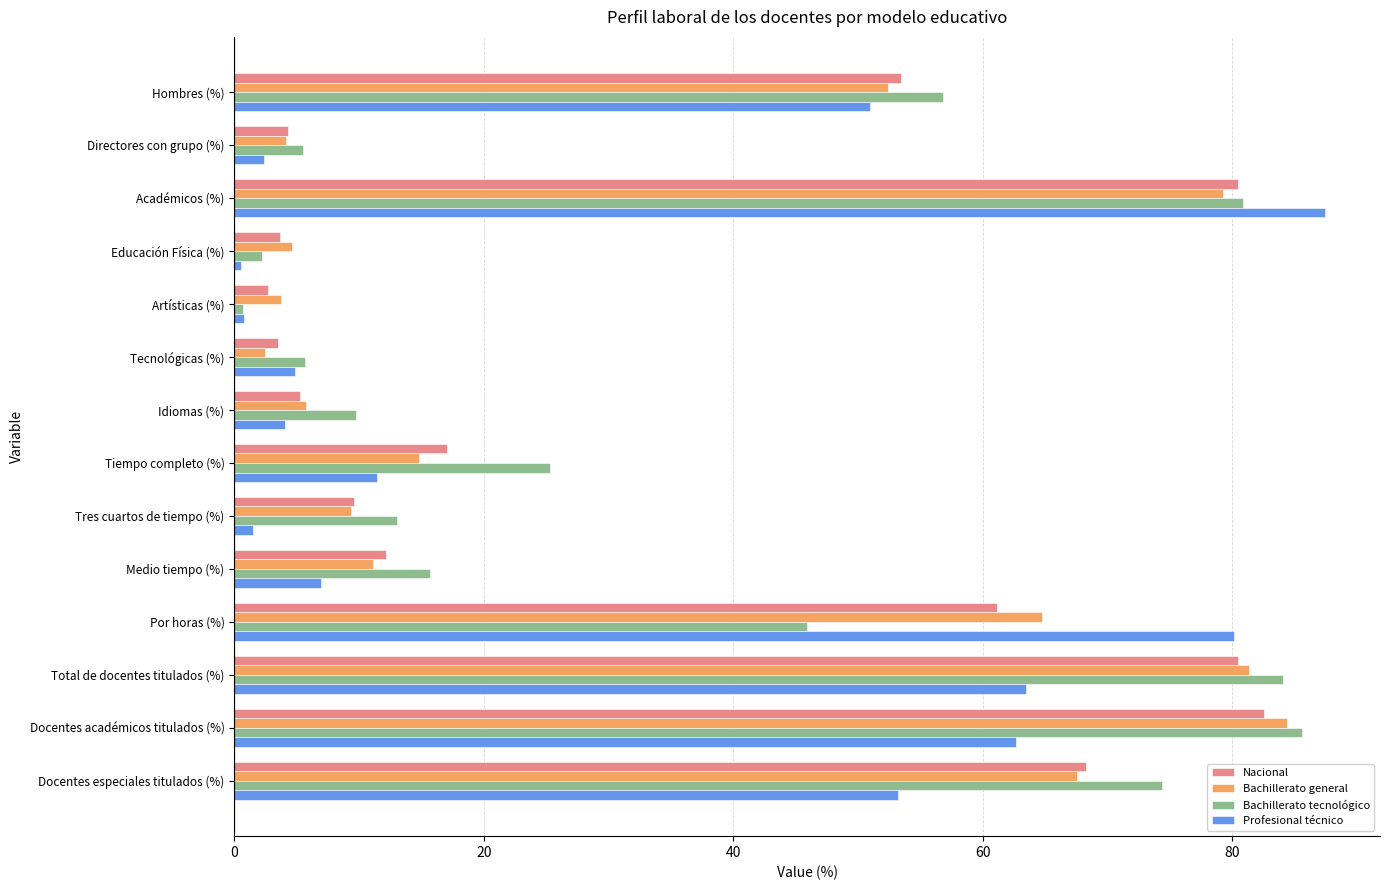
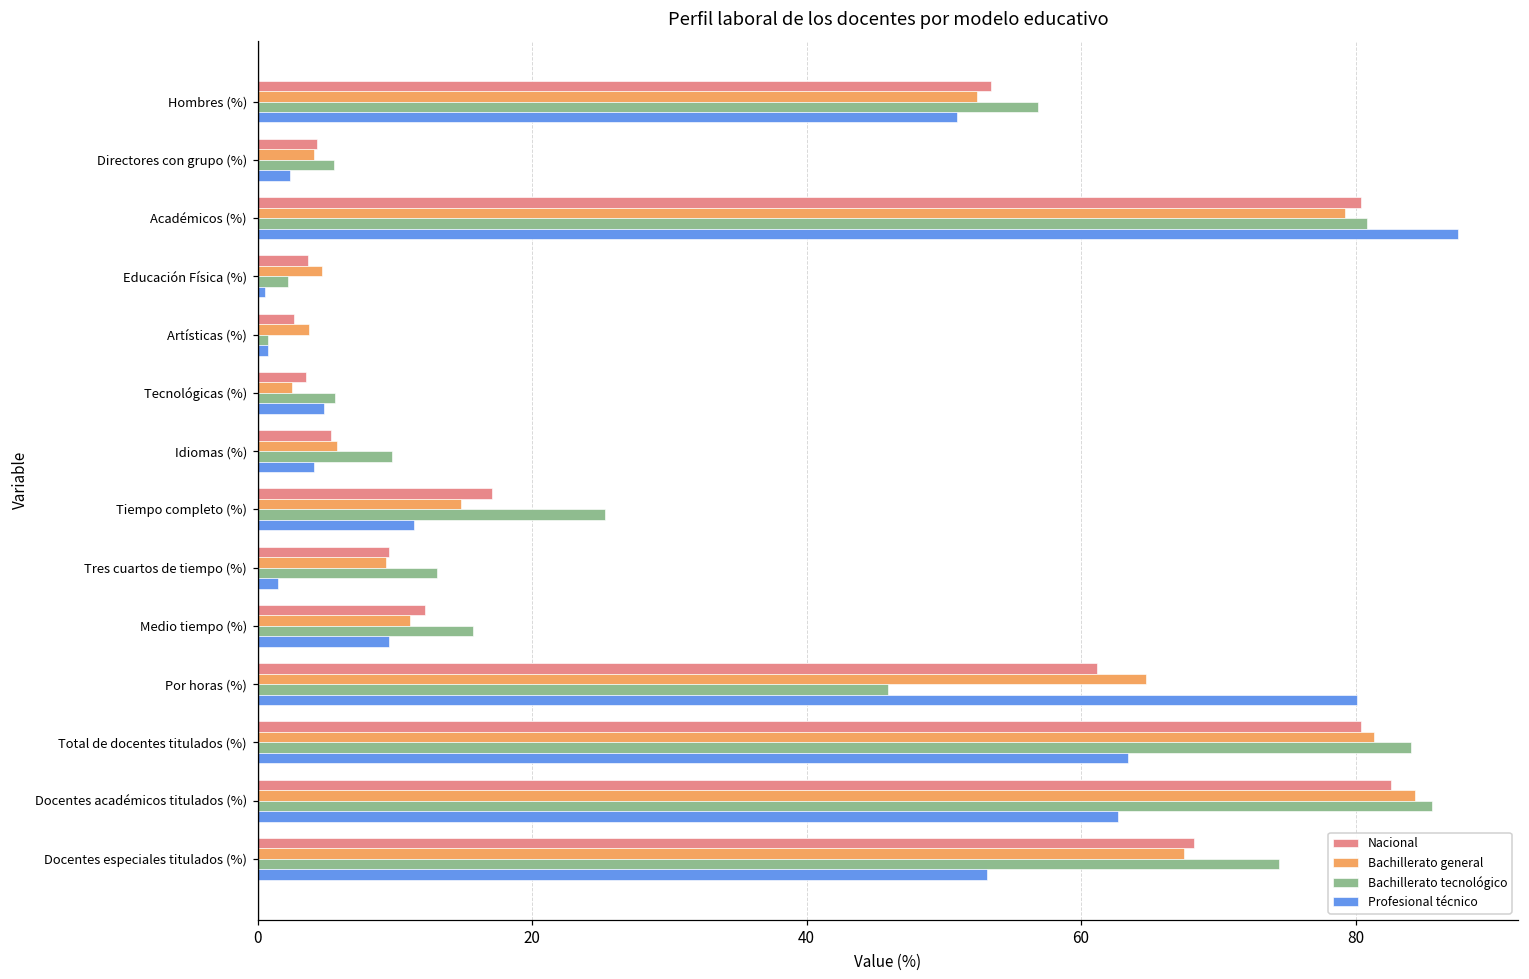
Profesional técnico, Medio tiempo (%): 6.9 -> 9.6
